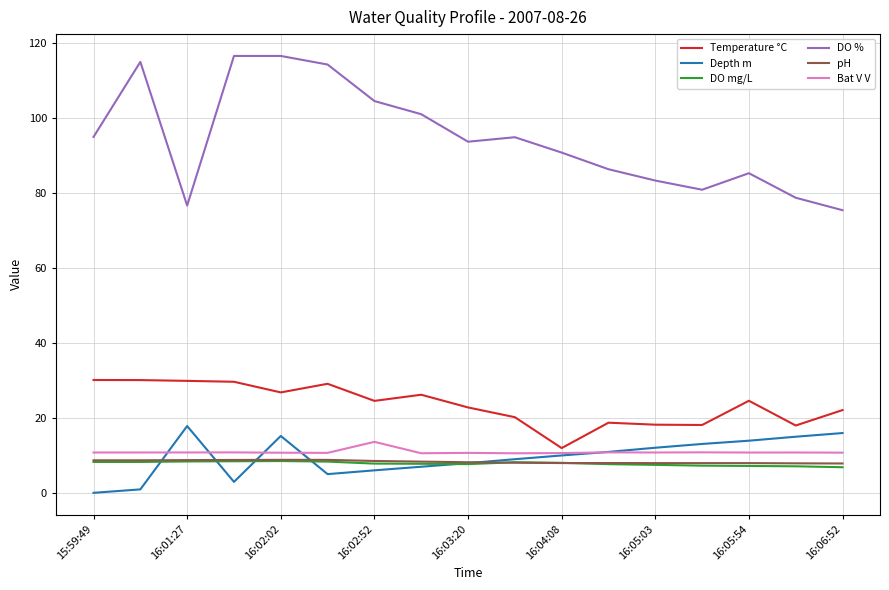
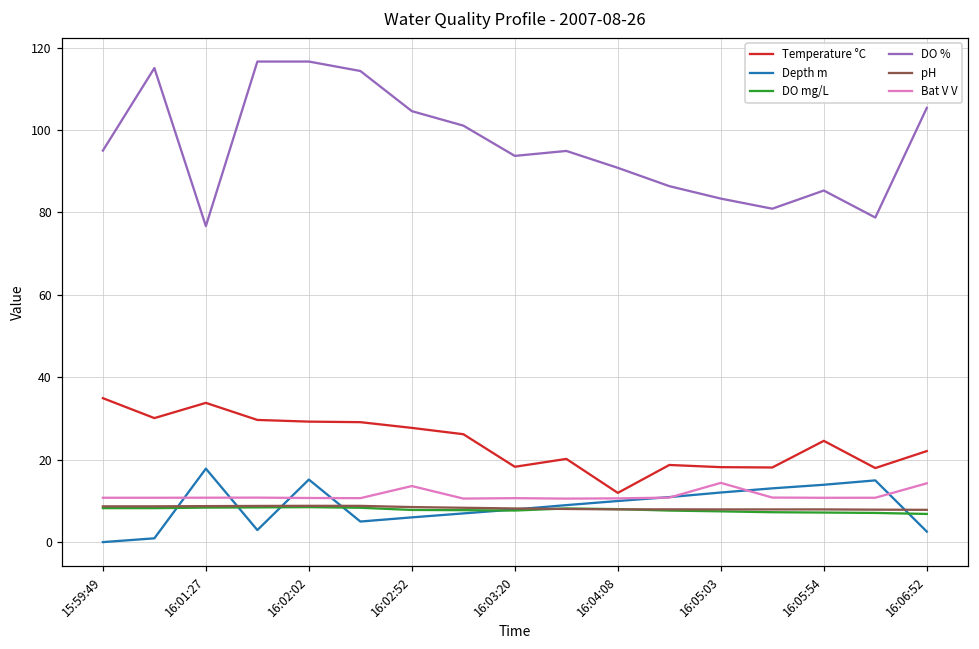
Temperature °C, 15:59:49: 30 -> 35
Temperature °C, 16:01:27: 30 -> 34
Temperature °C, 16:02:02: 27 -> 29
Temperature °C, 16:02:52: 25 -> 28
Temperature °C, 16:03:20: 23 -> 18
Bat V V, 16:05:03: 11 -> 14
Depth m, 16:06:52: 16 -> 3
DO %, 16:06:52: 75 -> 105
Bat V V, 16:06:52: 11 -> 14
